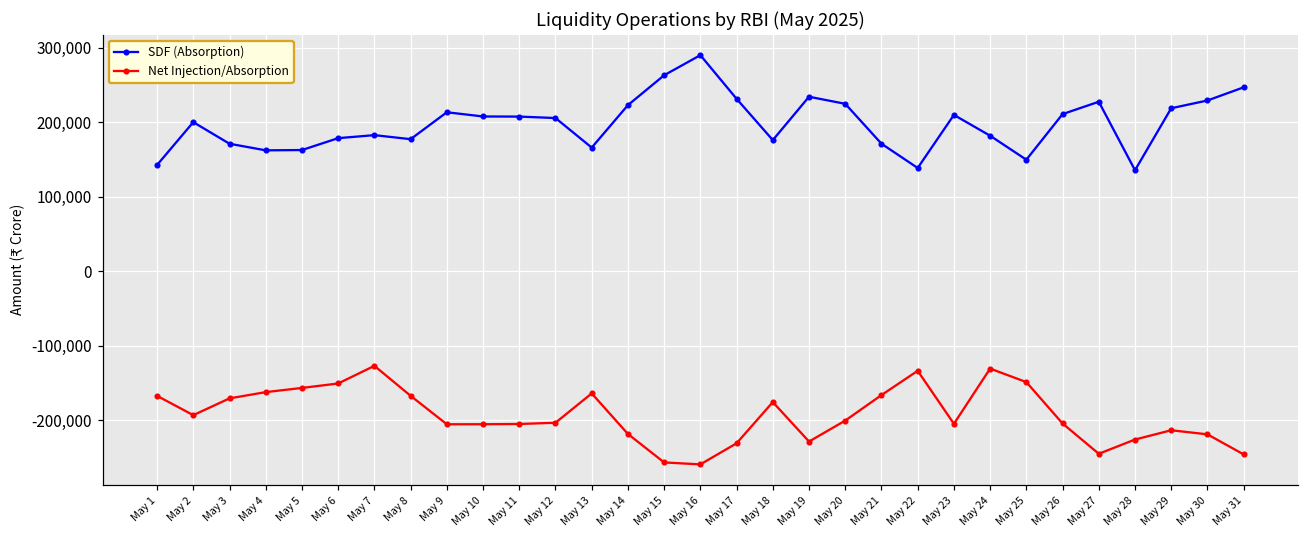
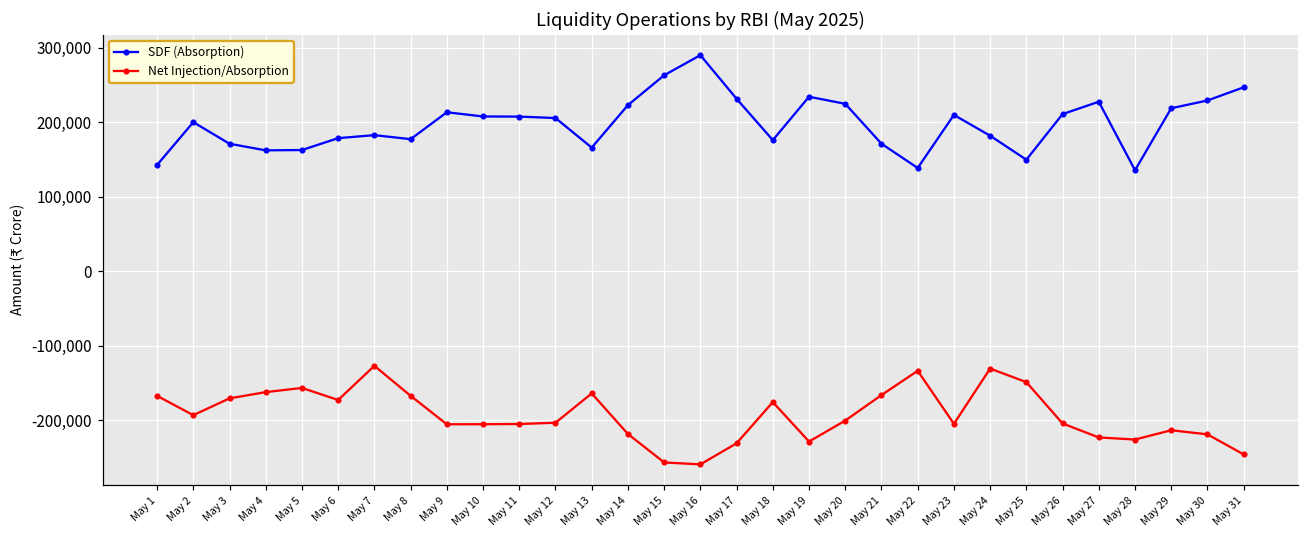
Net Injection/Absorption, May 6: -150,000 -> -170,000
Net Injection/Absorption, May 27: -240,000 -> -220,000
